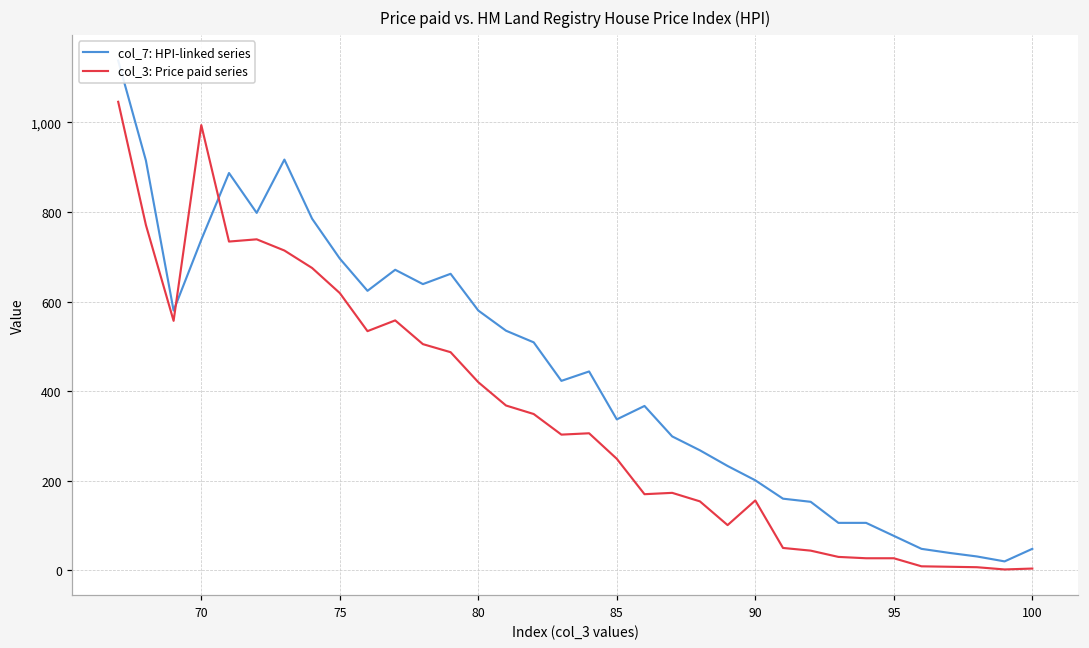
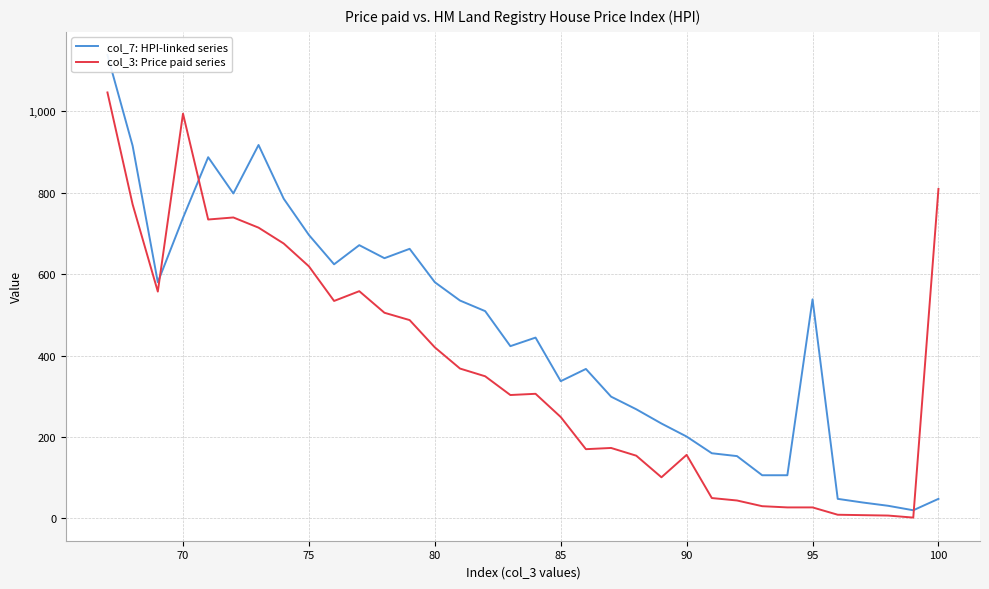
col_7: HPI-linked series, 95: 80 -> 540
col_3: Price paid series, 100: 0 -> 810
